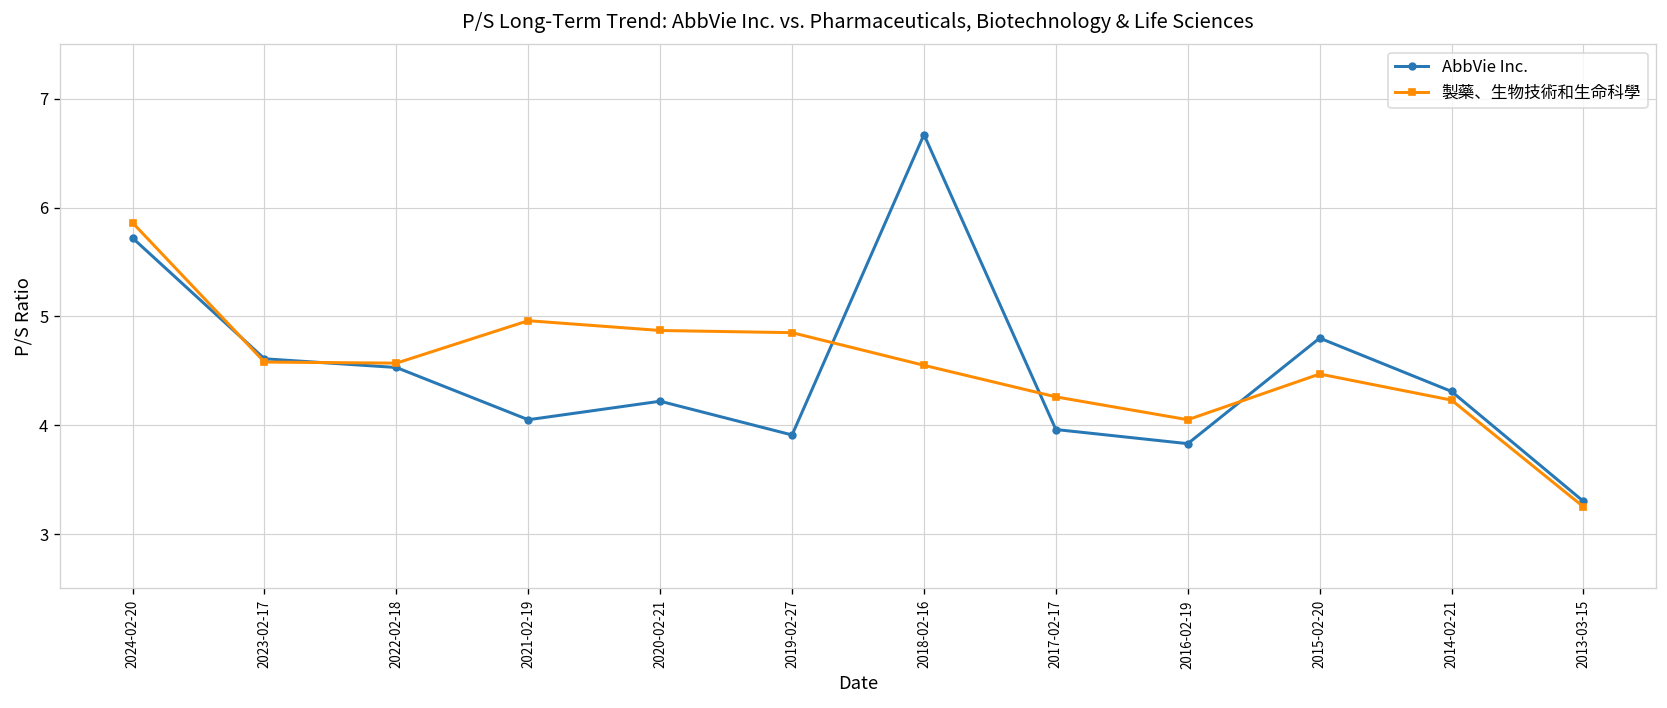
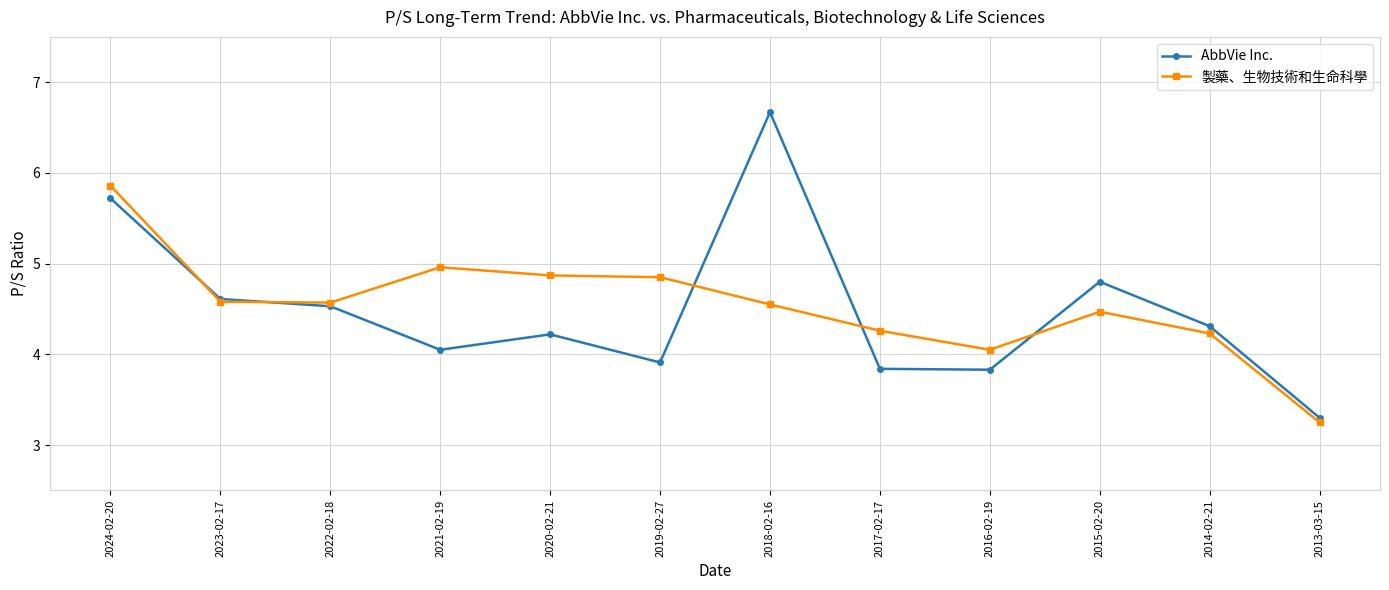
AbbVie Inc., 2017-02-17: 4.0 -> 3.8
